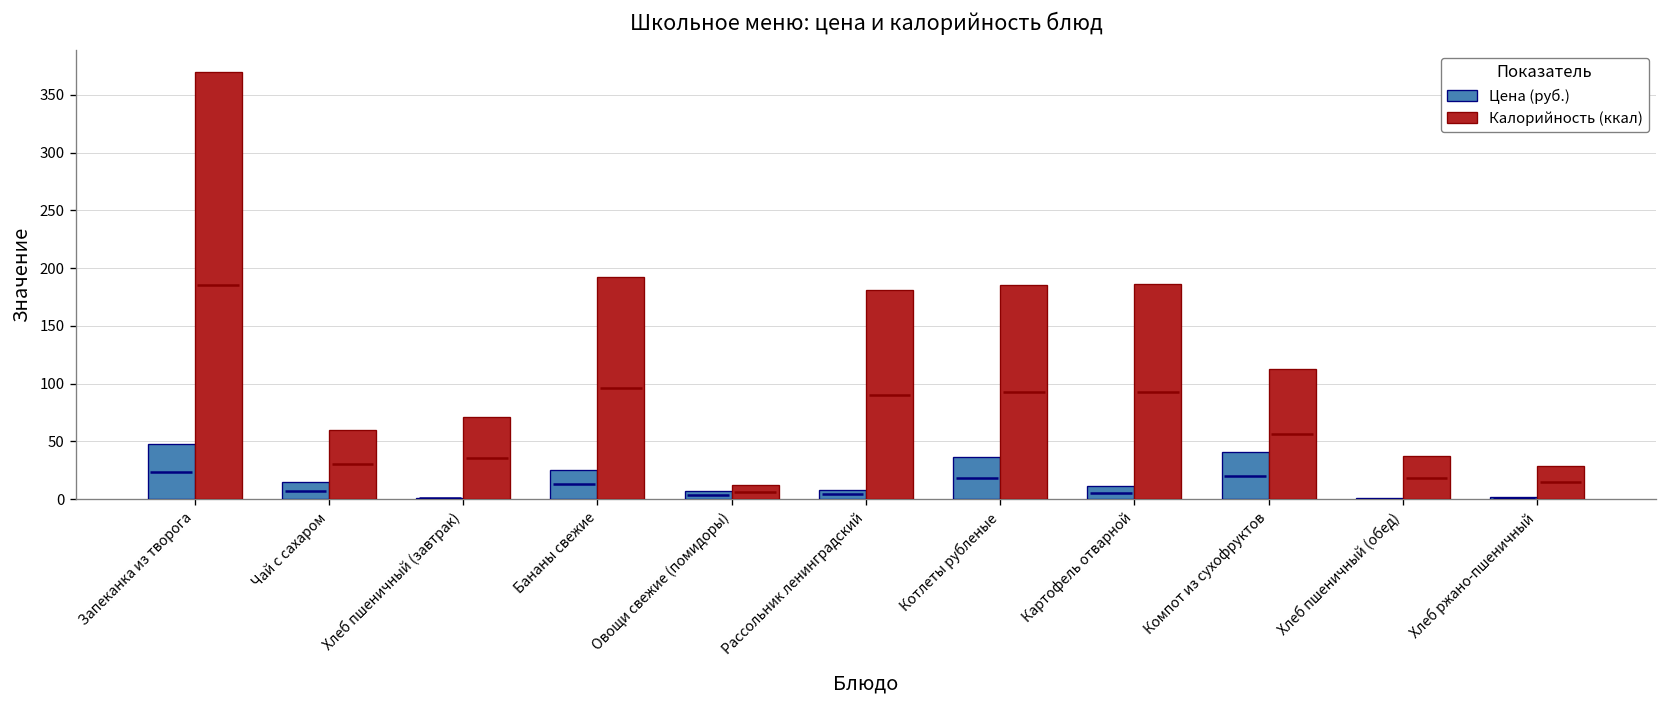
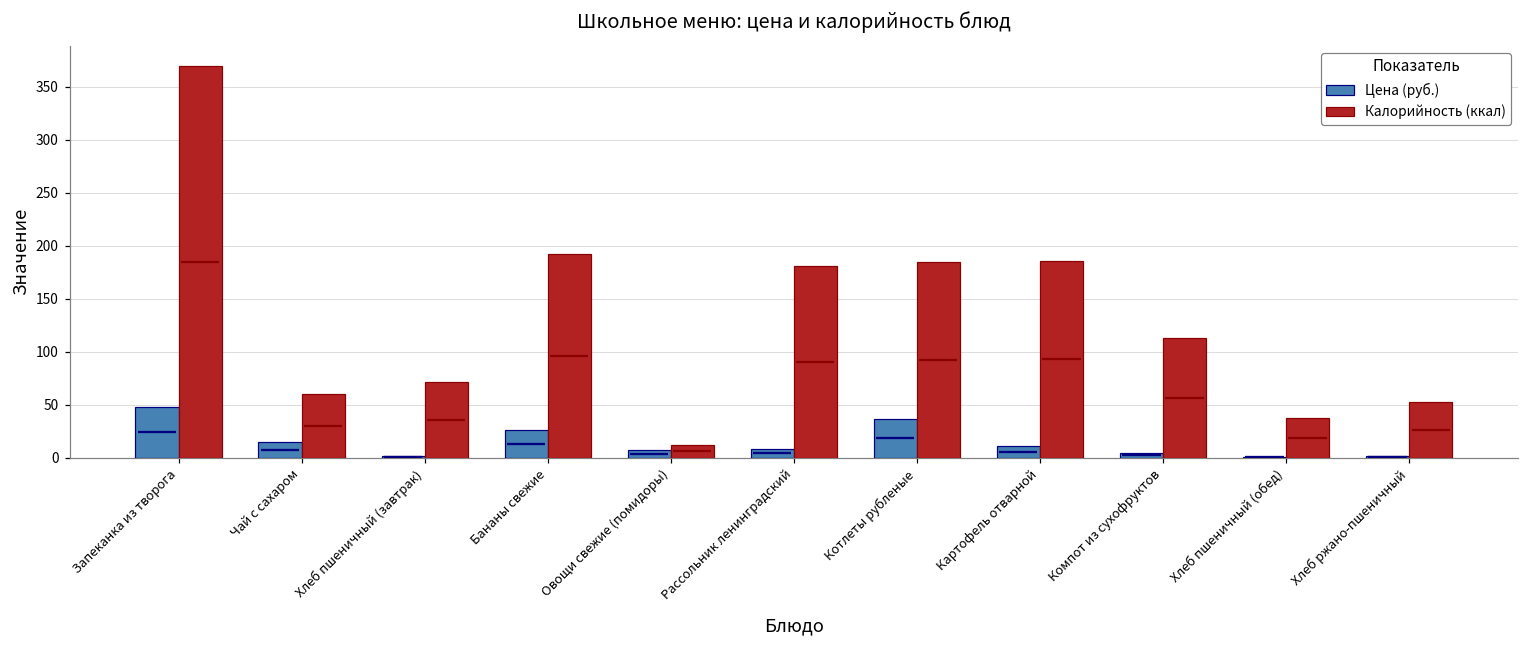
Цена (руб.), Компот из сухофруктов: 40 -> 0
Калорийность (ккал), Хлеб ржано-пшеничный: 30 -> 50
